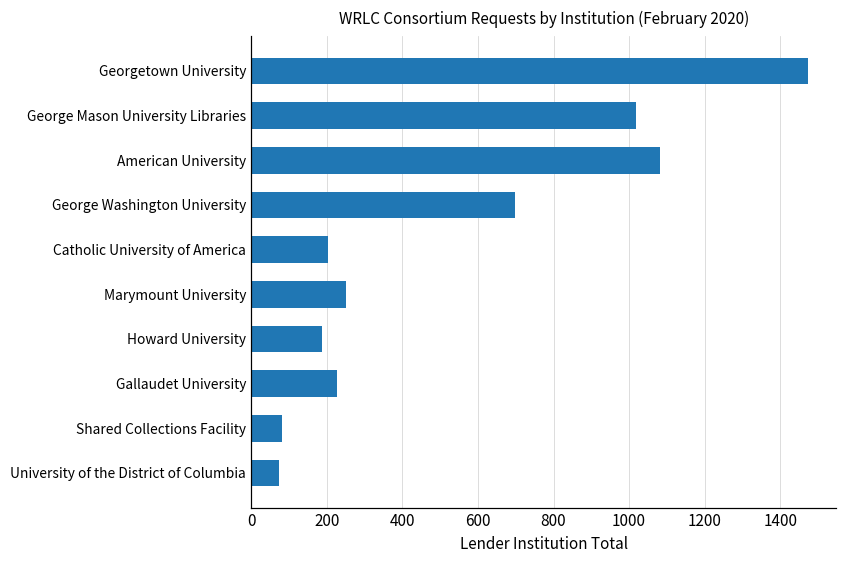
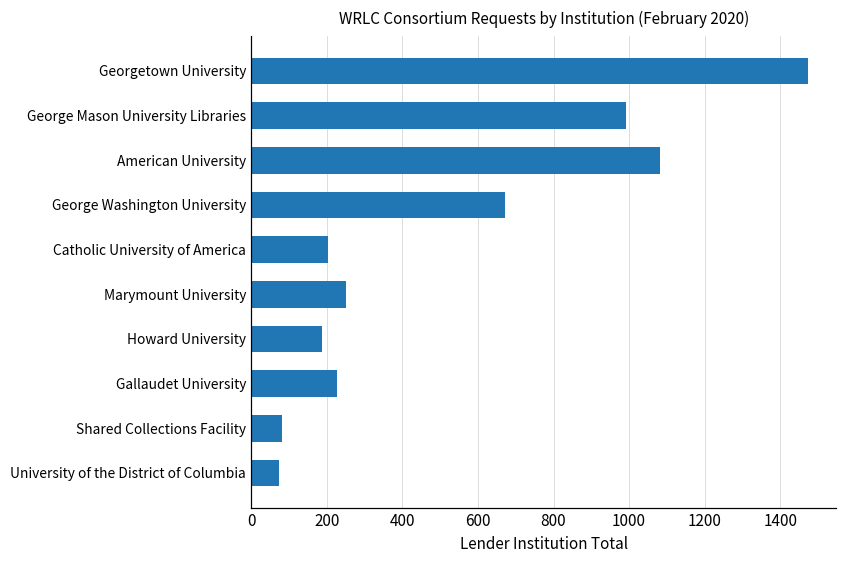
George Mason University Libraries: 1020 -> 990
George Washington University: 700 -> 670
